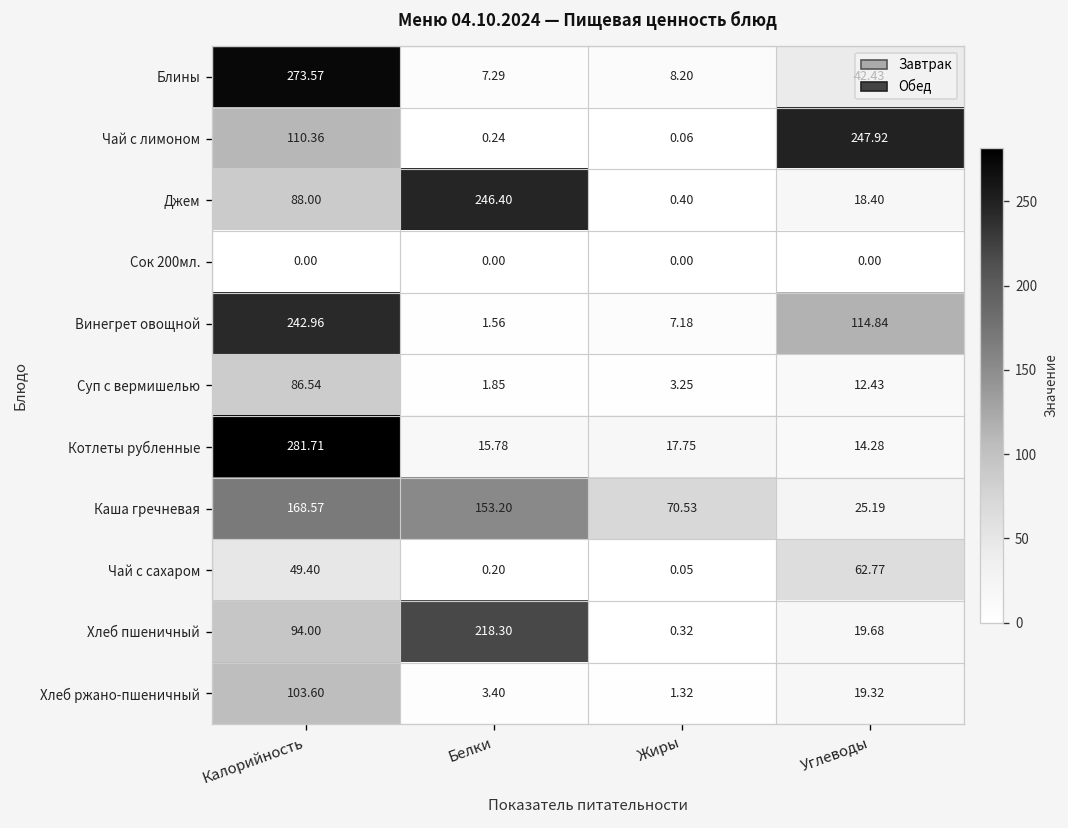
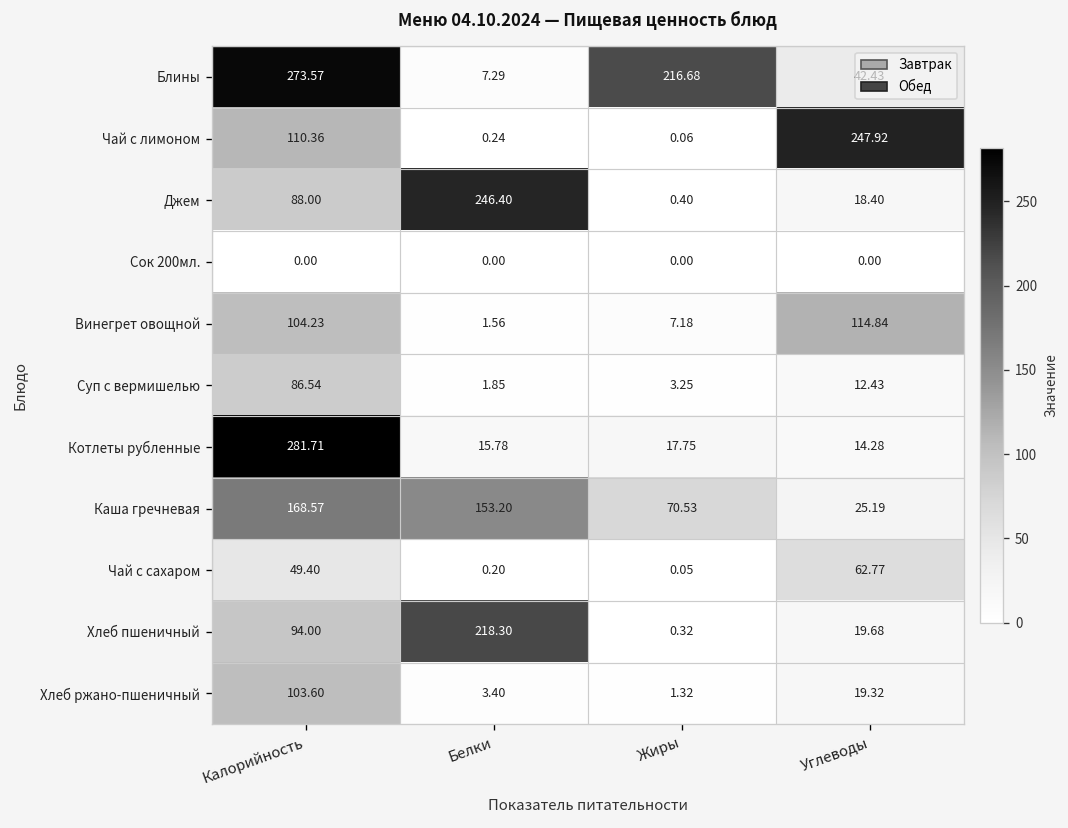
Блины, Жиры: 8.20 -> 216.68
Винегрет овощной, Калорийность: 242.96 -> 104.23
